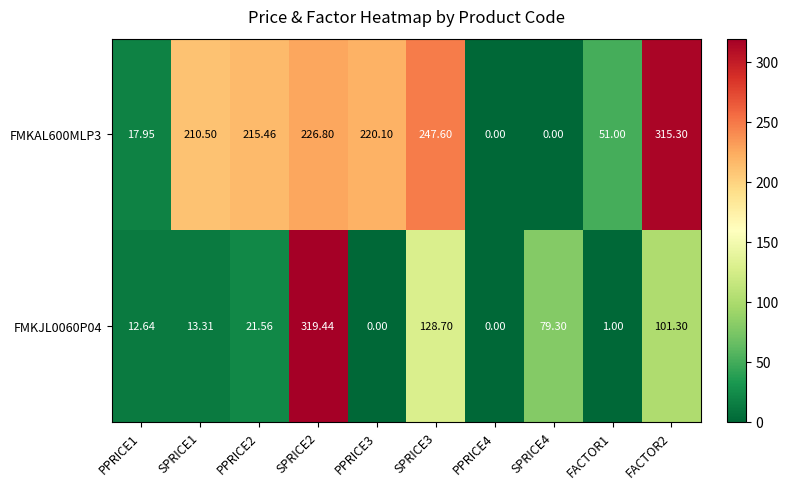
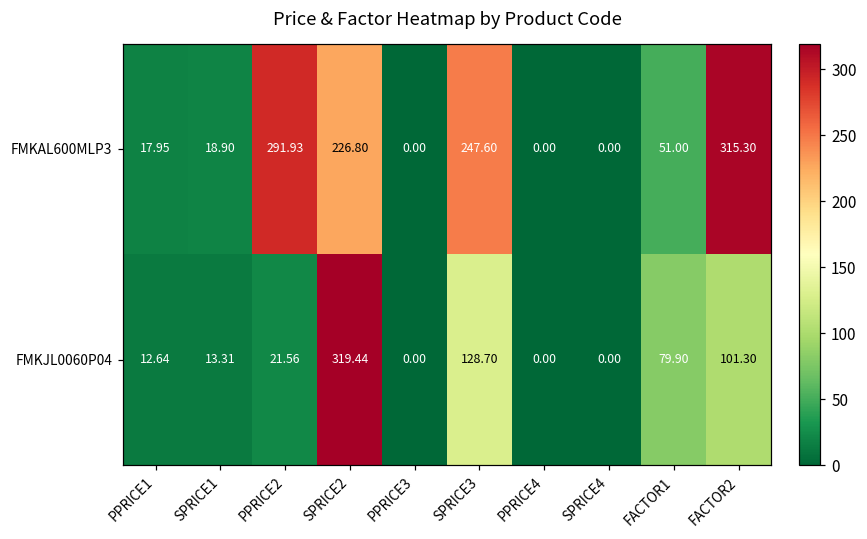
FMKAL600MLP3, SPRICE1: 210.50 -> 18.90
FMKAL600MLP3, PPRICE2: 215.46 -> 291.93
FMKAL600MLP3, PPRICE3: 220.10 -> 0.00
FMKJL0060P04, SPRICE4: 79.30 -> 0.00
FMKJL0060P04, FACTOR1: 1.00 -> 79.90
